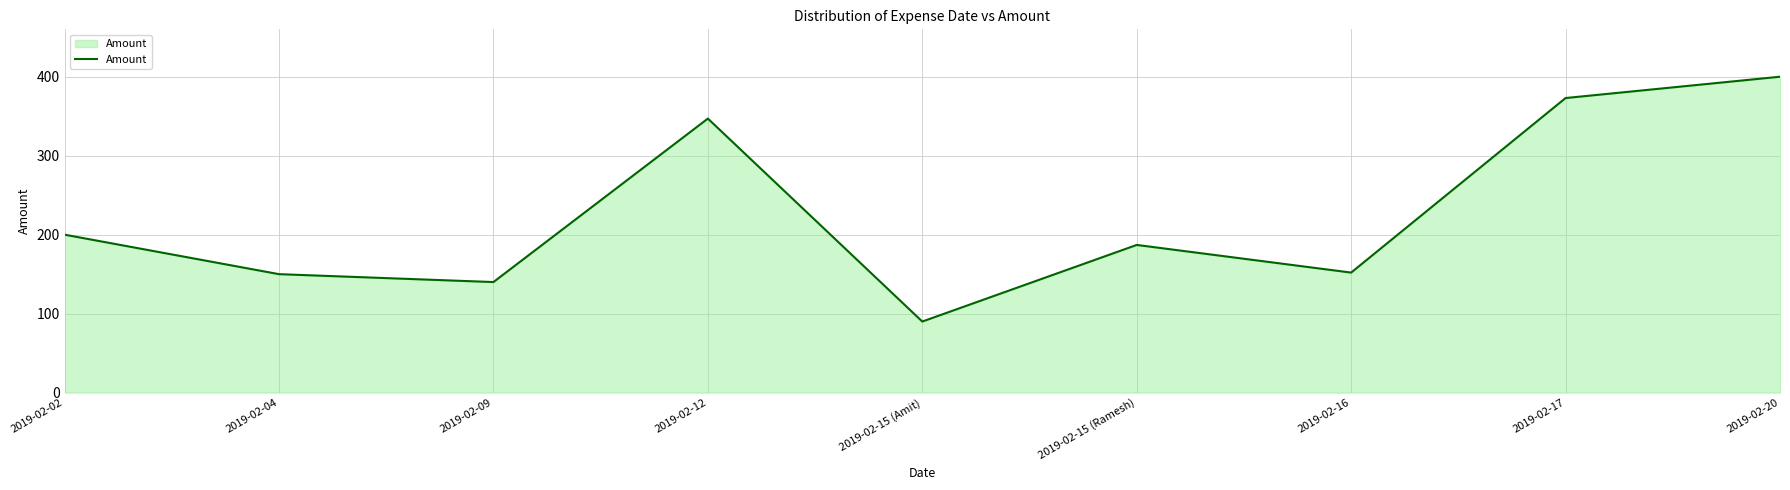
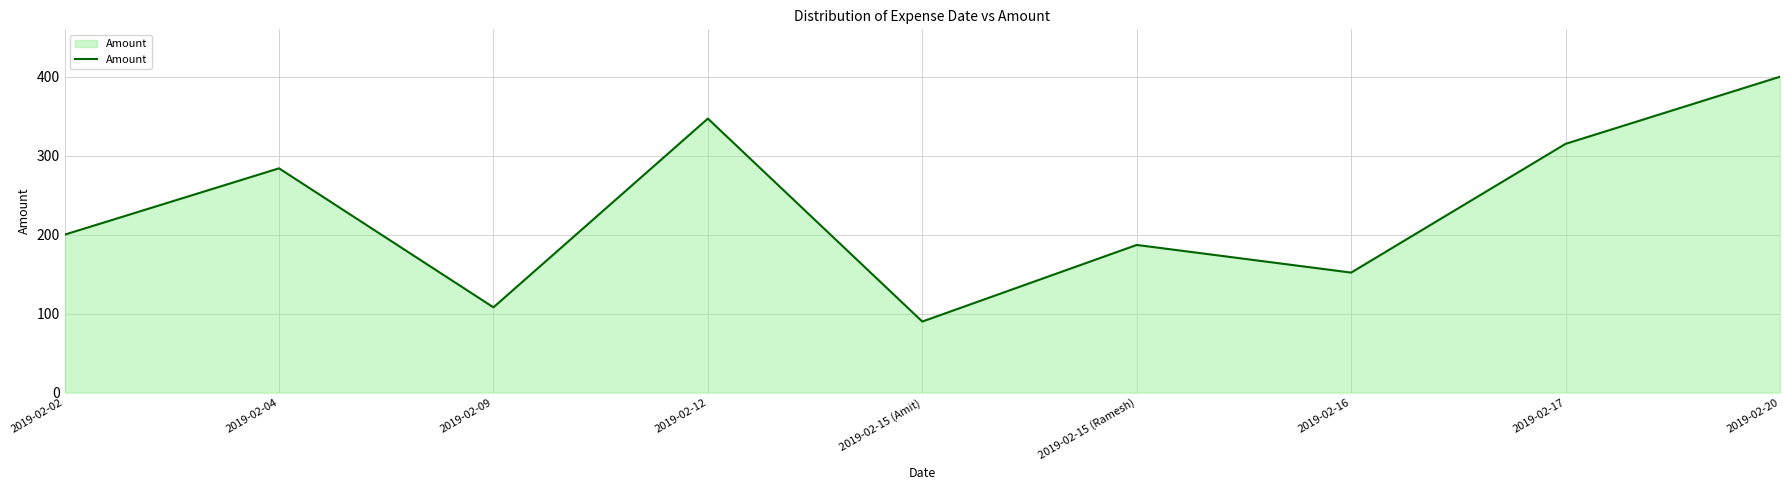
2019-02-04: 150 -> 280
2019-02-09: 140 -> 110
2019-02-17: 370 -> 320
